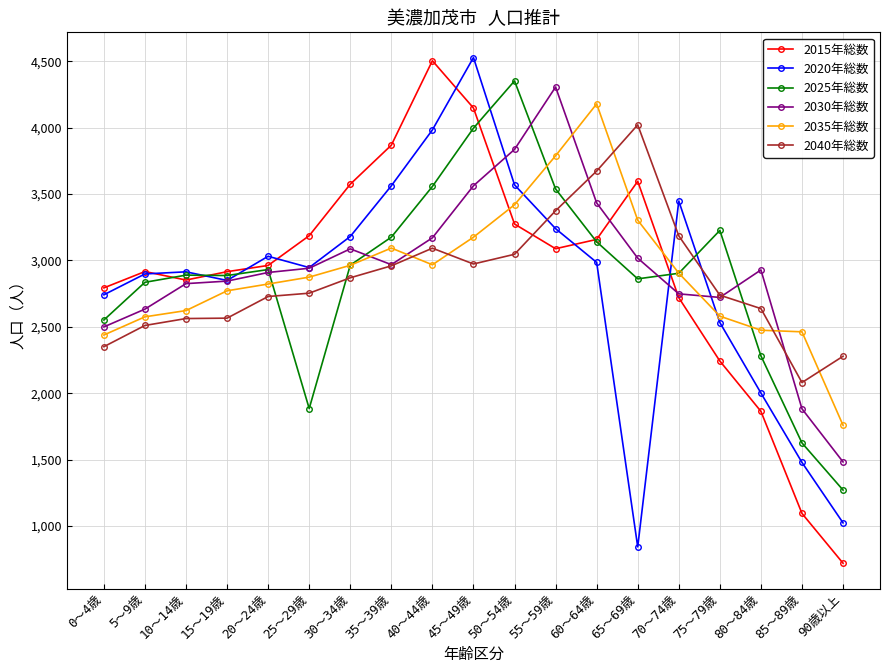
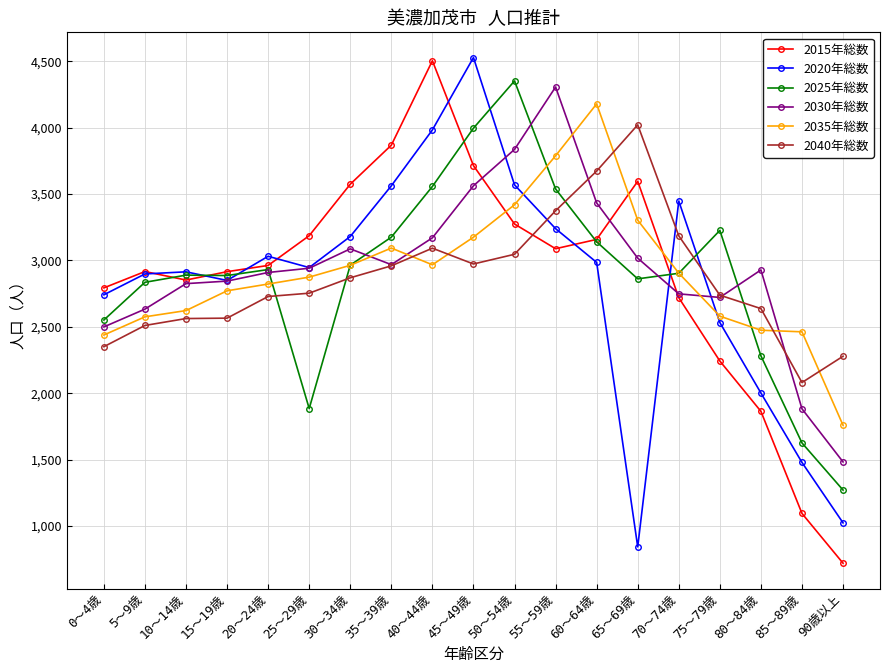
2015年総数, 45～49歳: 4,150 -> 3,710
